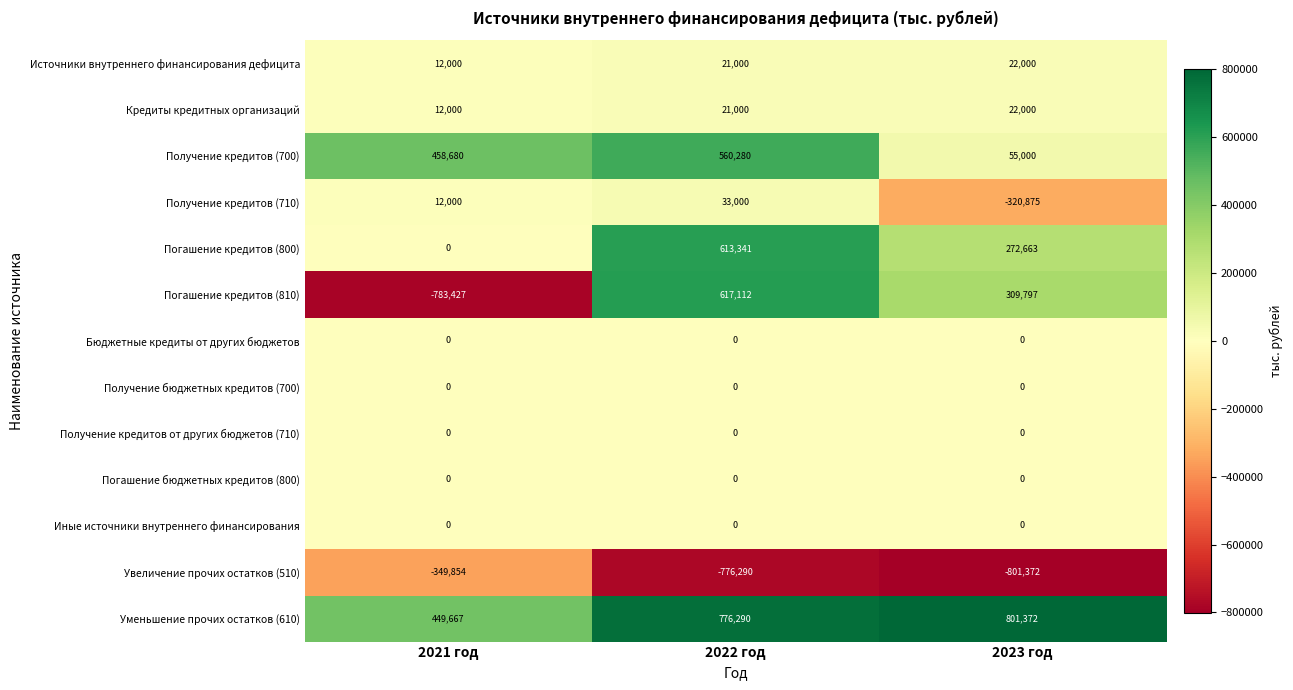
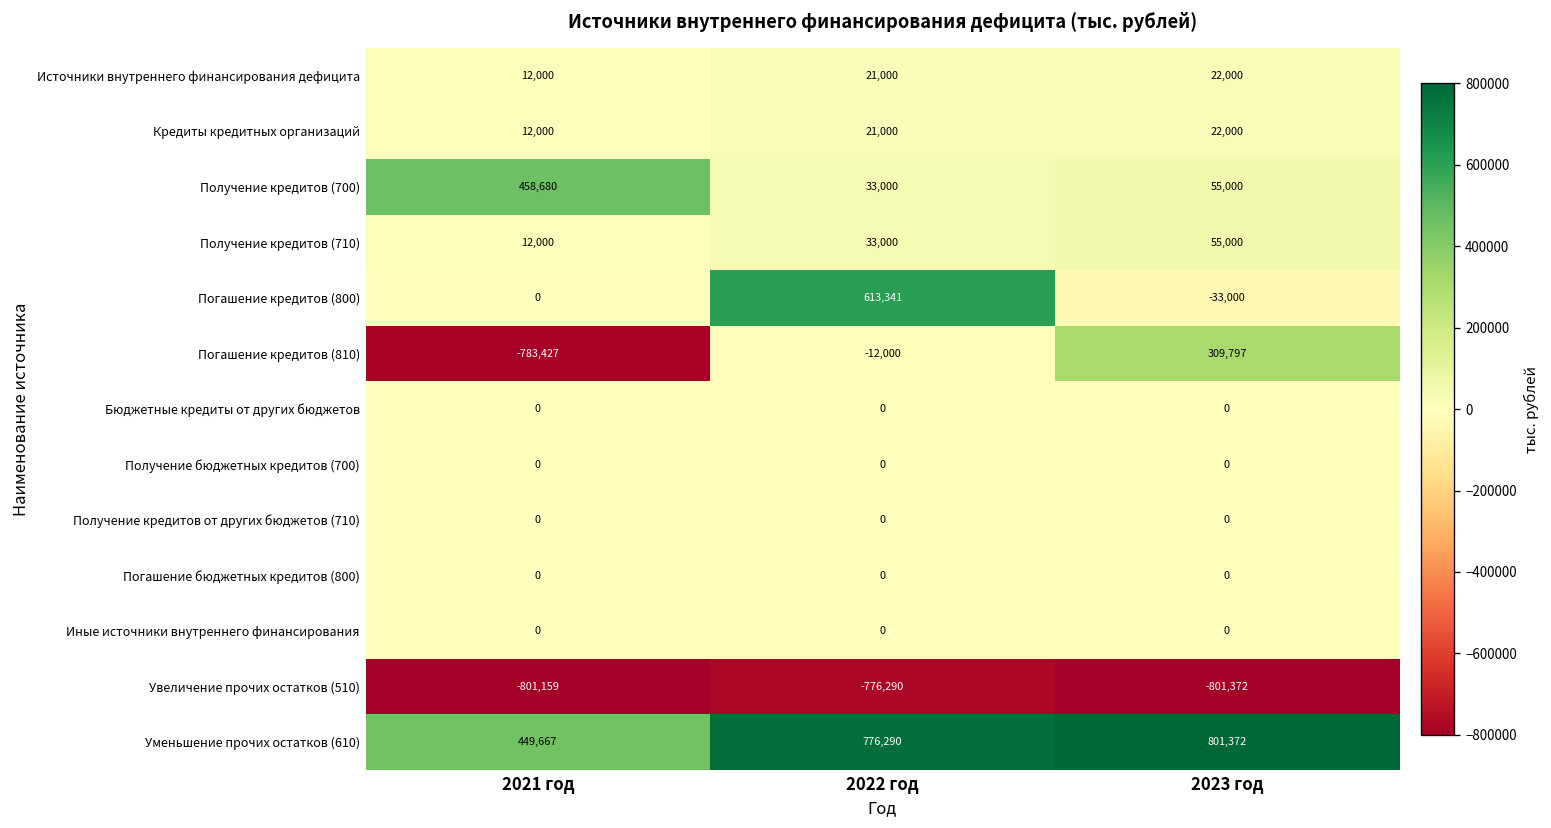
Получение кредитов (700), 2022 год: 560,280 -> 33,000
Получение кредитов (710), 2023 год: -320,875 -> 55,000
Погашение кредитов (800), 2023 год: 272,663 -> -33,000
Погашение кредитов (810), 2022 год: 617,112 -> -12,000
Увеличение прочих остатков (510), 2021 год: -349,854 -> -801,159
